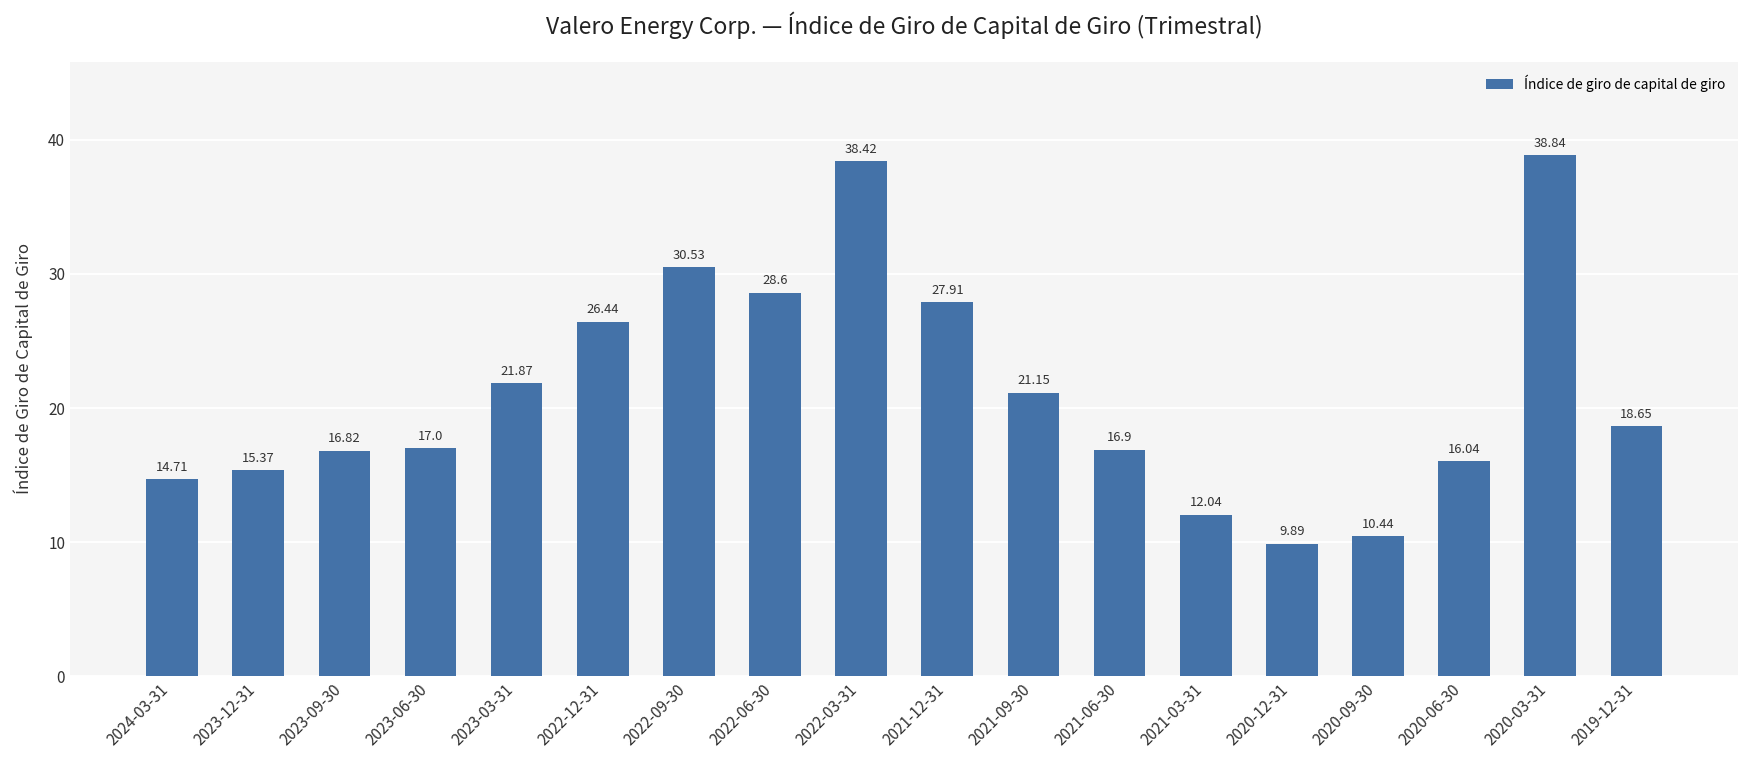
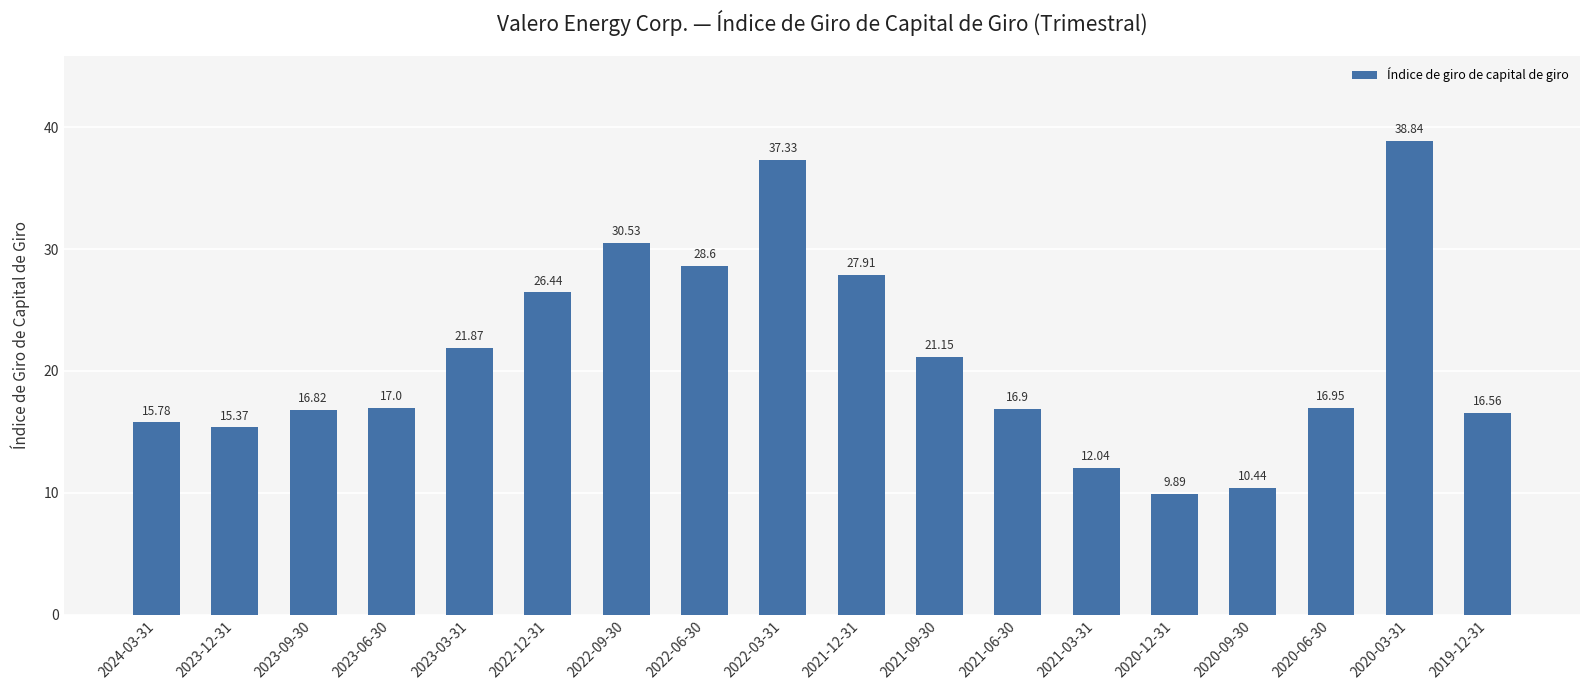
2024-03-31: 14.71 -> 15.78
2022-03-31: 38.42 -> 37.33
2020-06-30: 16.04 -> 16.95
2019-12-31: 18.65 -> 16.56
